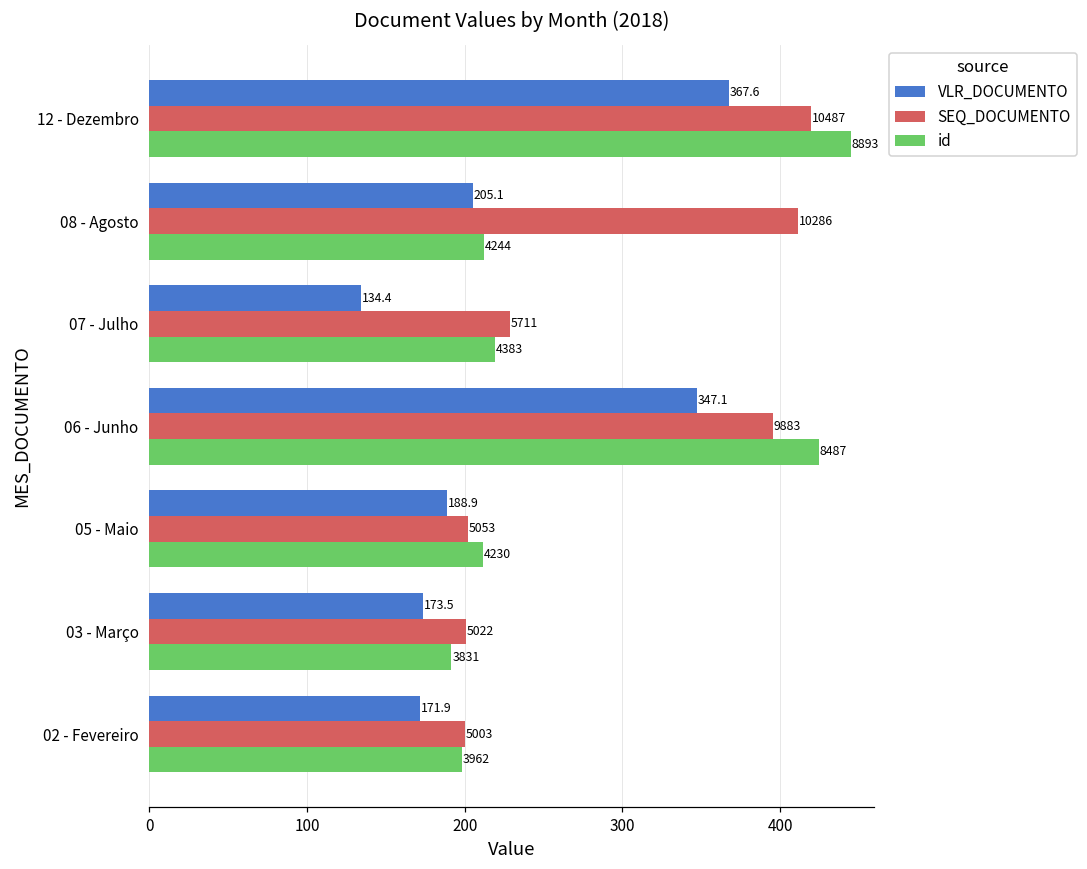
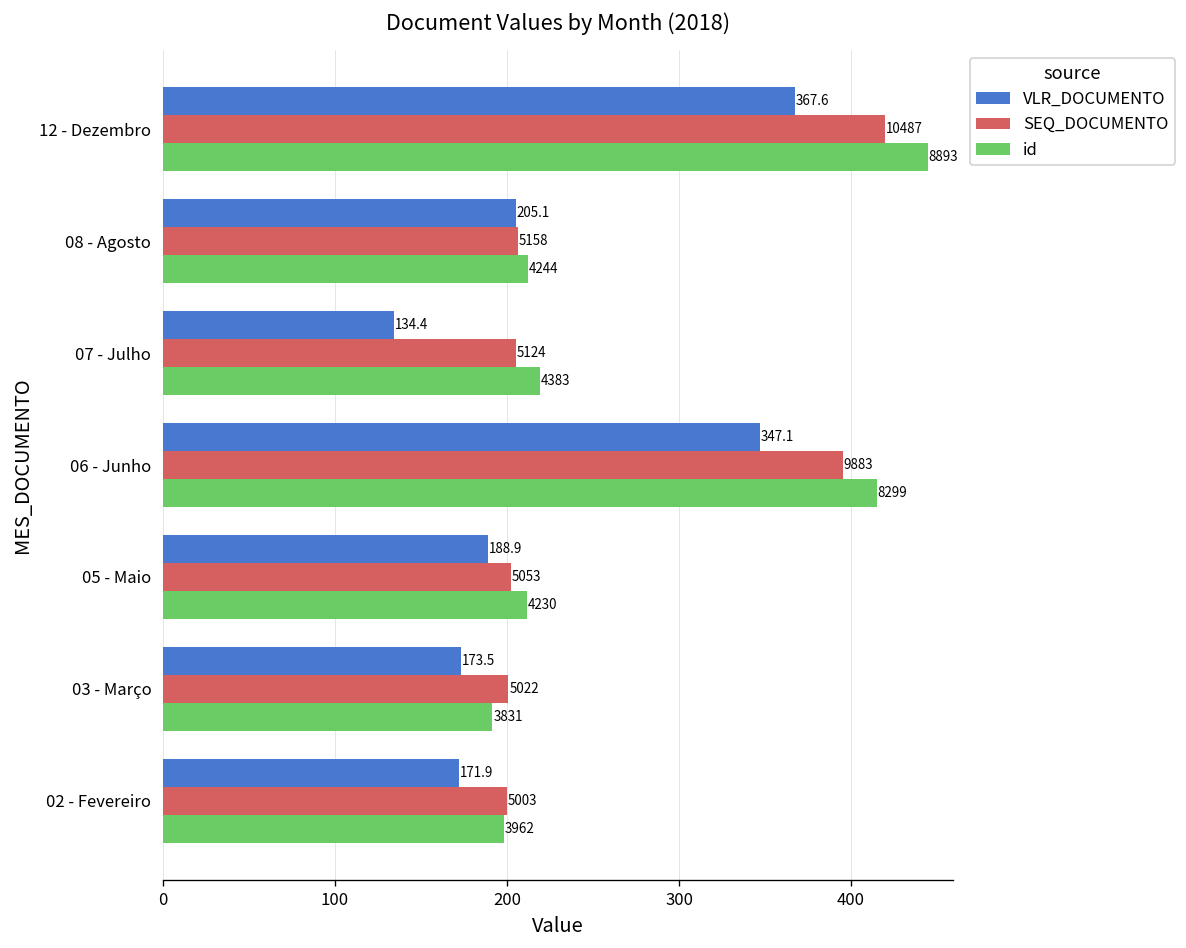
SEQ_DOCUMENTO, 08 - Agosto: 10286 -> 5158
SEQ_DOCUMENTO, 07 - Julho: 5711 -> 5124
id, 06 - Junho: 8487 -> 8299
